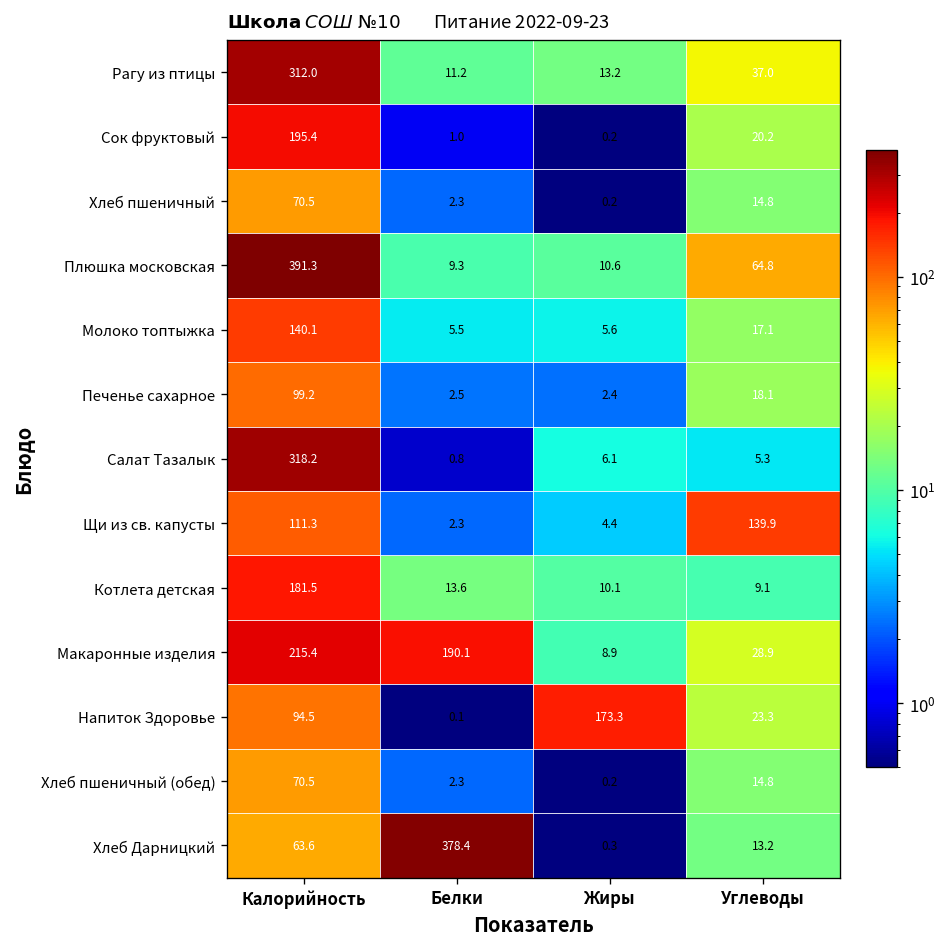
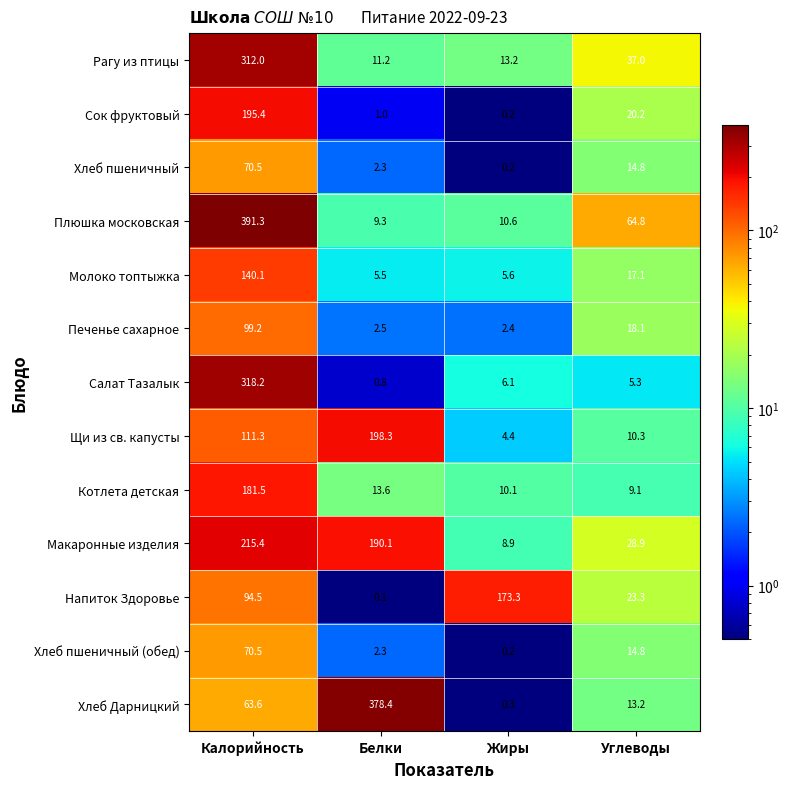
Щи из св. капусты, Белки: 2.3 -> 198.3
Щи из св. капусты, Углеводы: 139.9 -> 10.3
